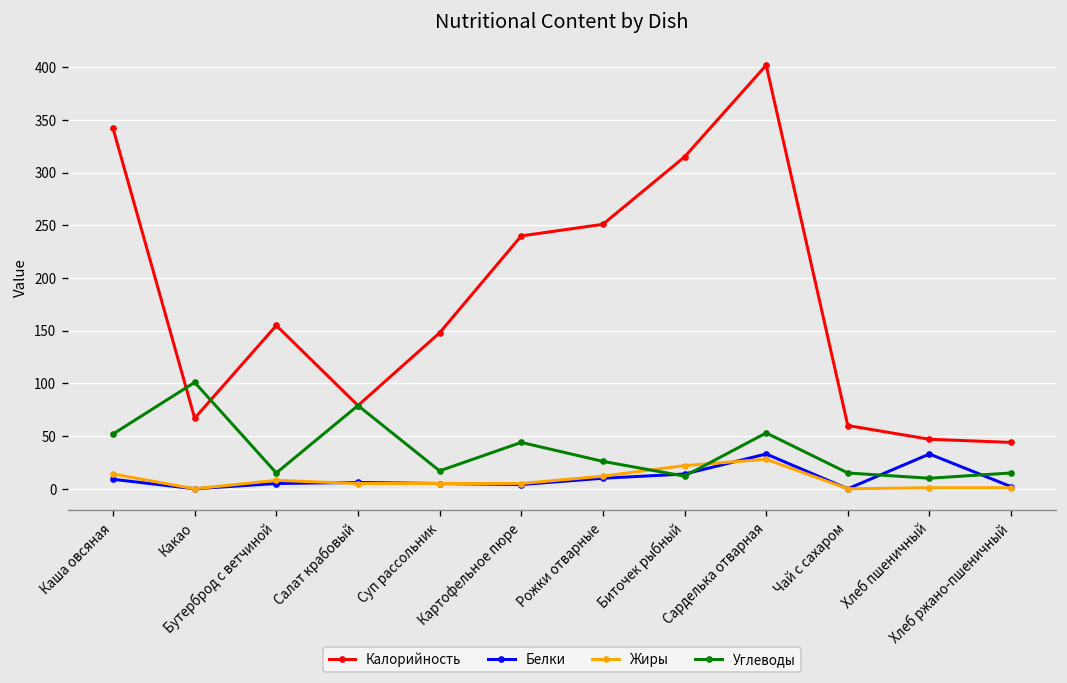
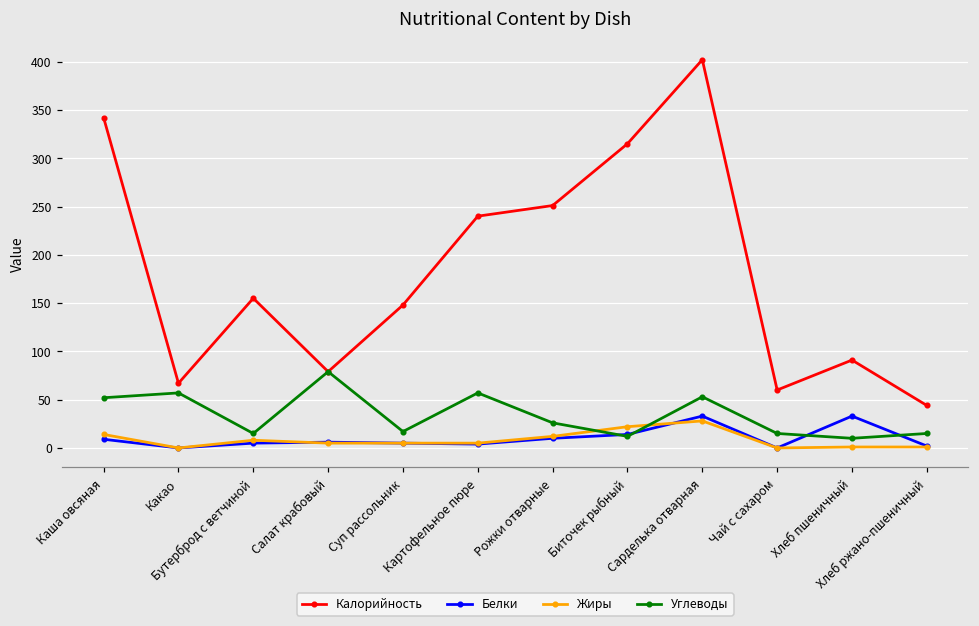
Углеводы, Какао: 100 -> 60
Углеводы, Картофельное пюре: 40 -> 60
Калорийность, Хлеб пшеничный: 50 -> 90
